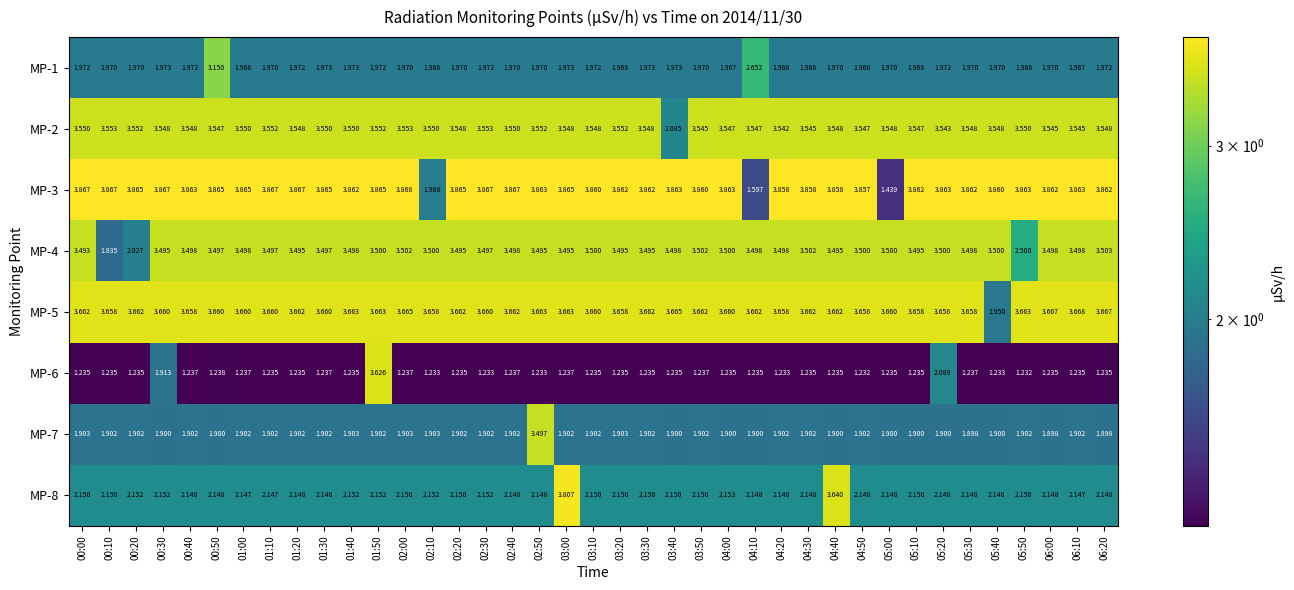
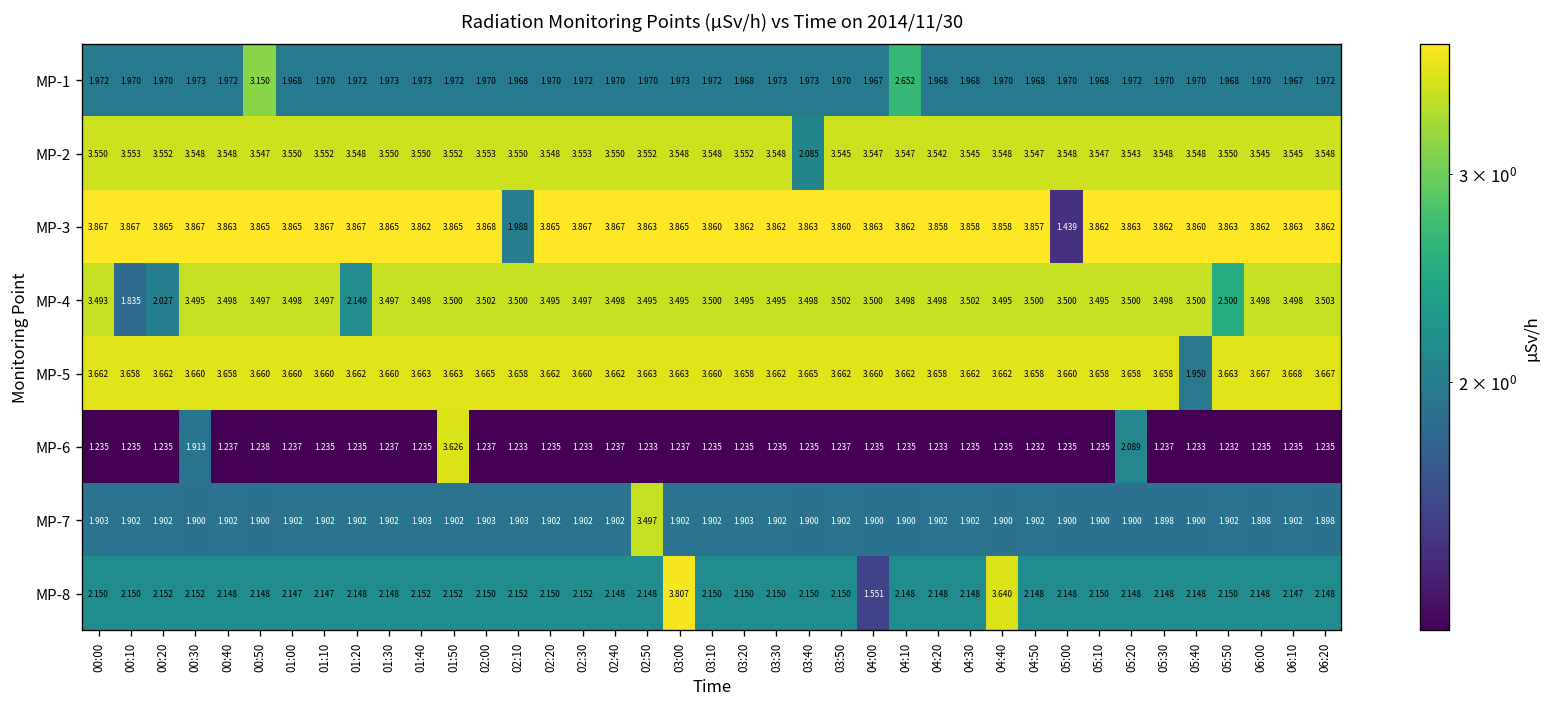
MP-3, 04:10: 1.597 -> 3.862
MP-4, 01:20: 3.495 -> 2.140
MP-8, 04:00: 2.153 -> 1.551
